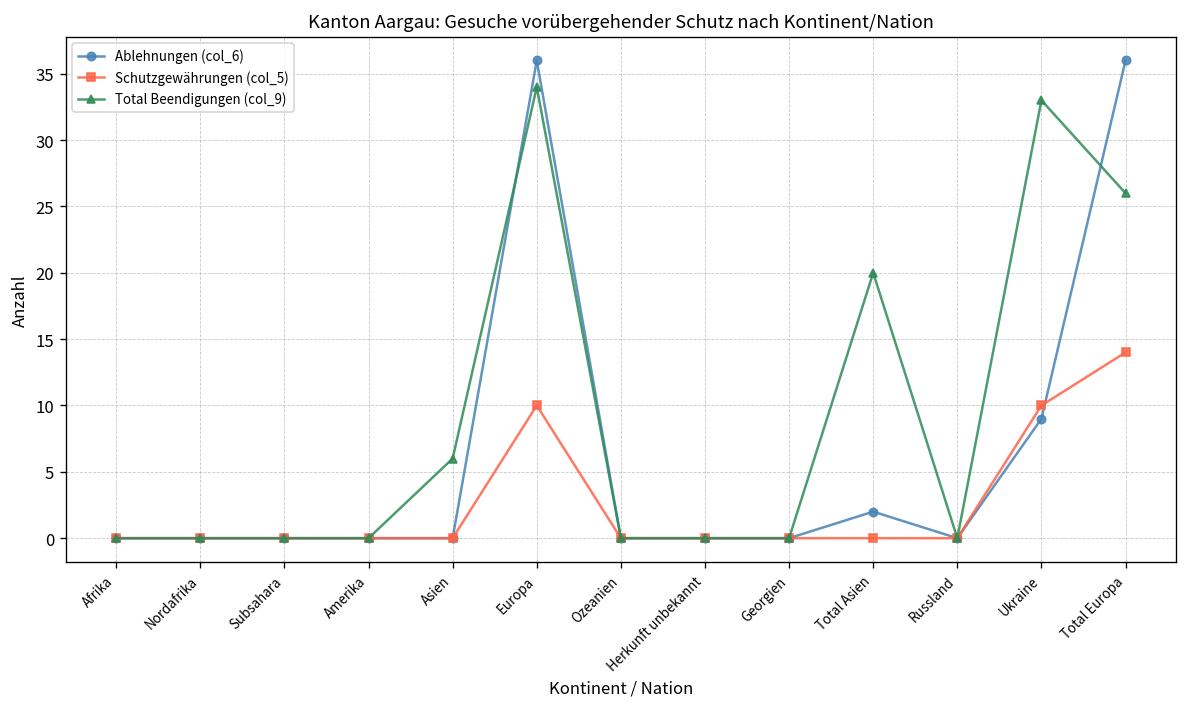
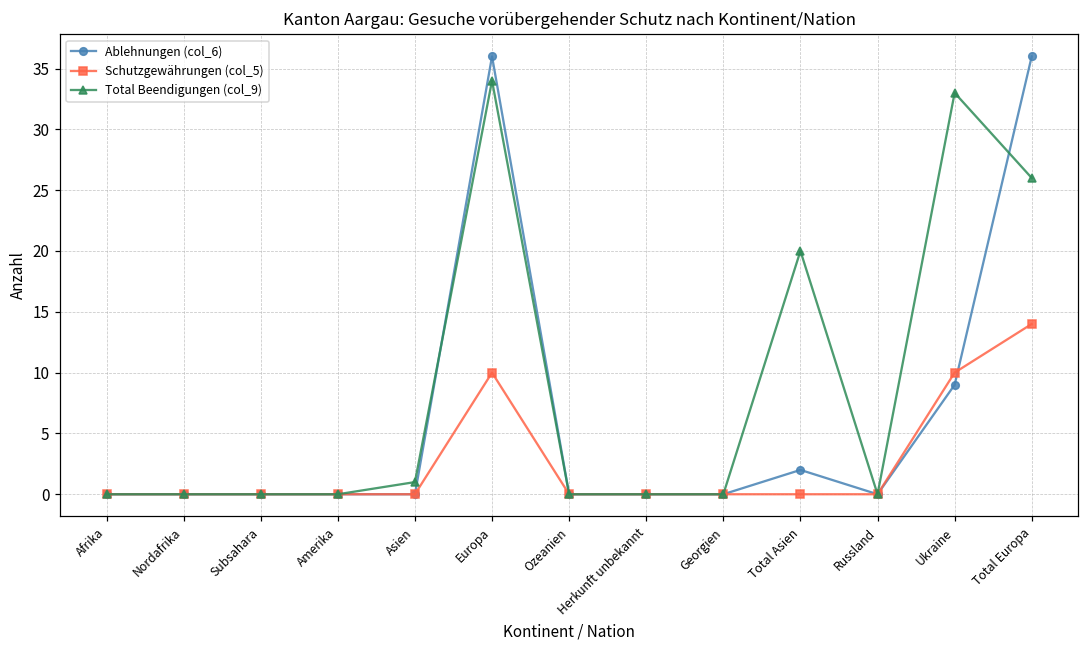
Total Beendigungen (col_9), Asien: 6 -> 1
